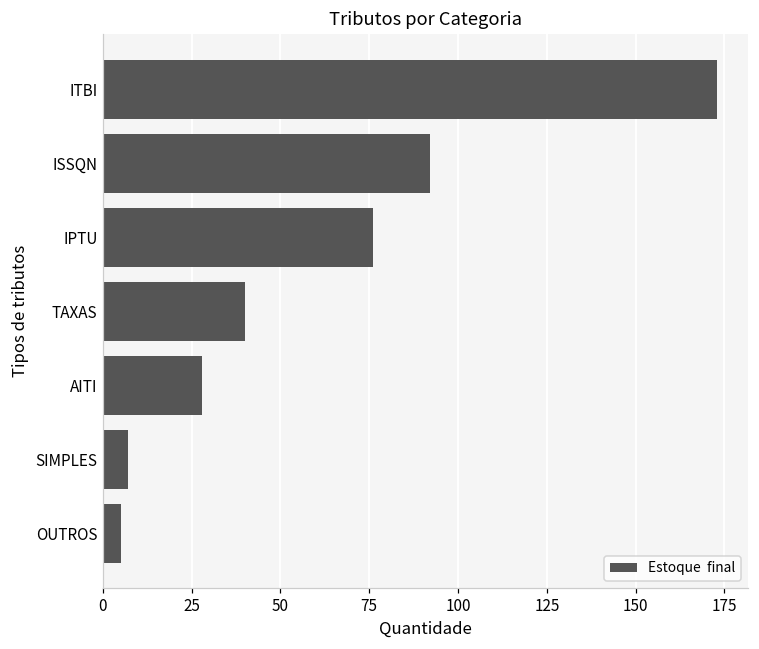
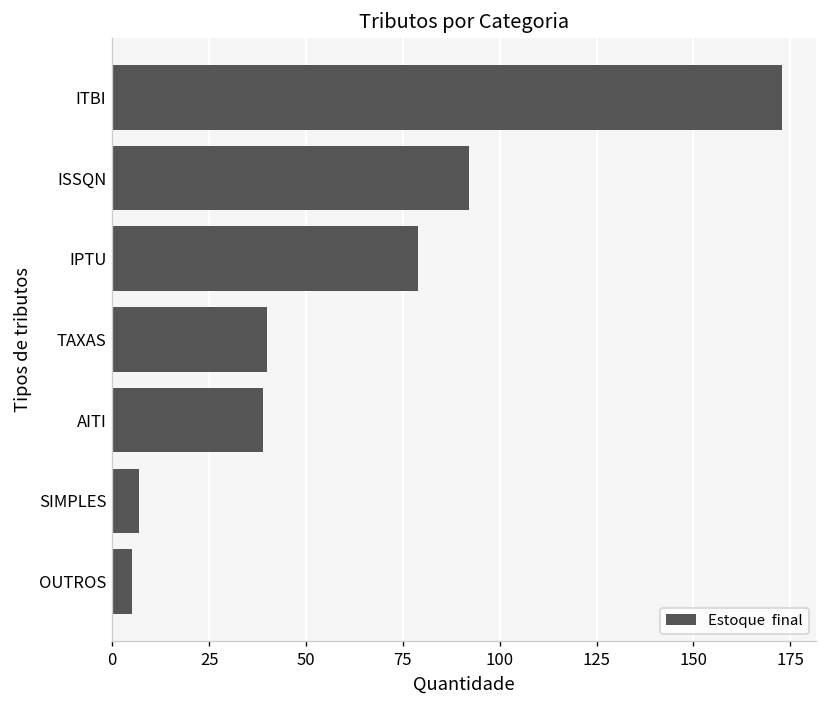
IPTU: 76 -> 79
AITI: 28 -> 39
